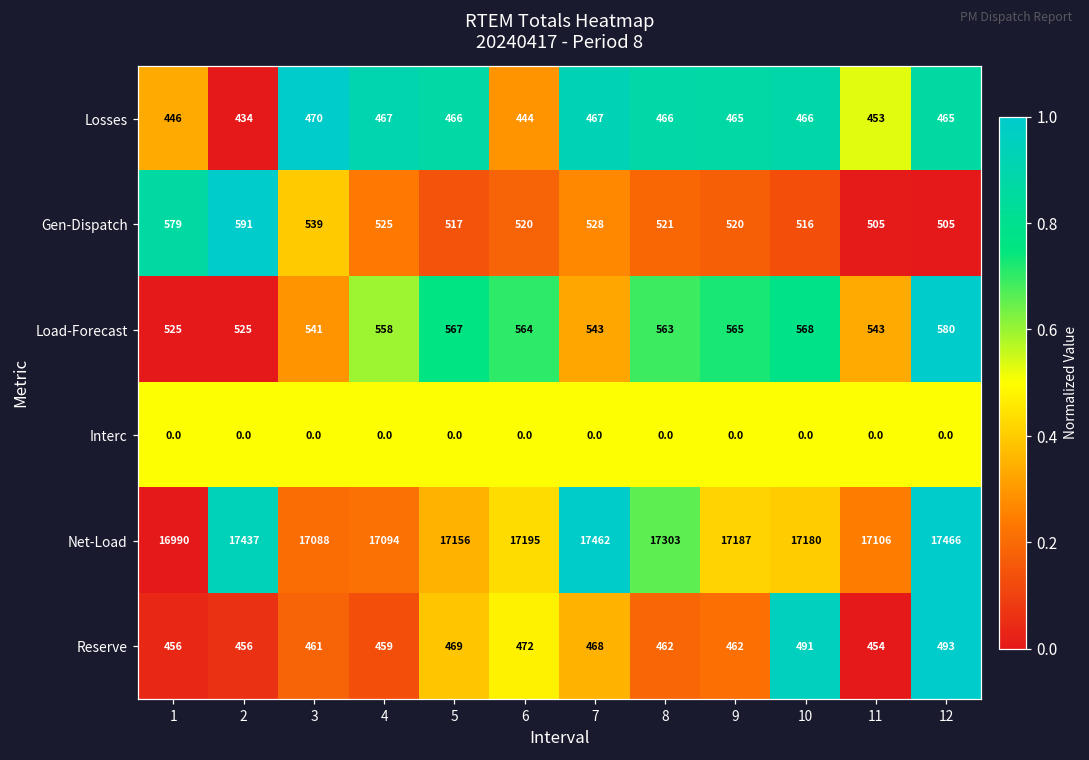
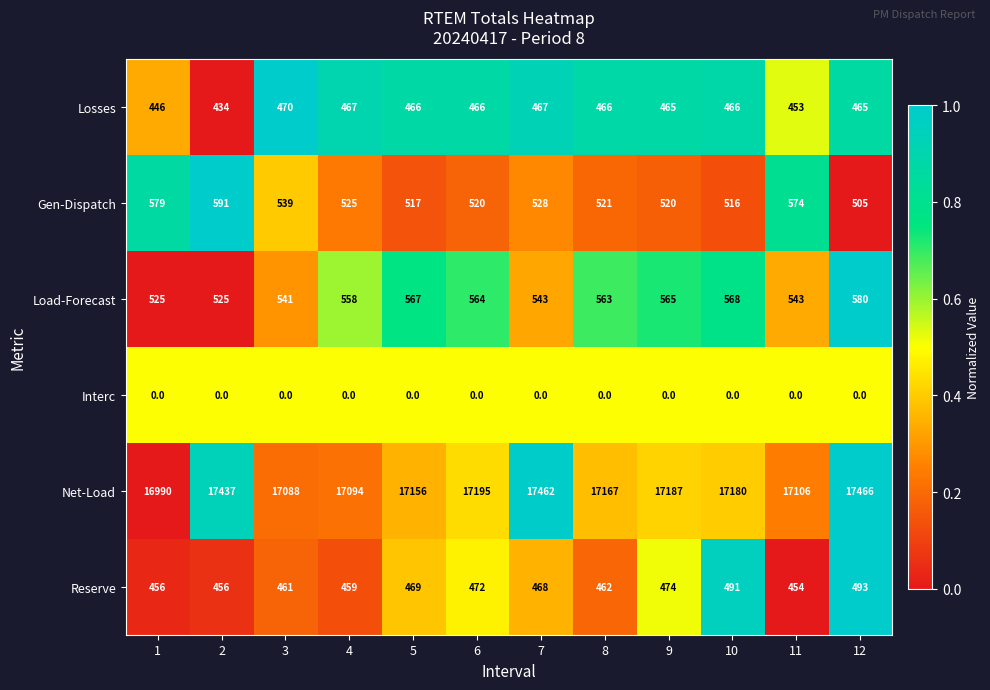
Losses, 6: 444 -> 466
Gen-Dispatch, 11: 505 -> 574
Net-Load, 8: 17303 -> 17167
Reserve, 9: 462 -> 474
